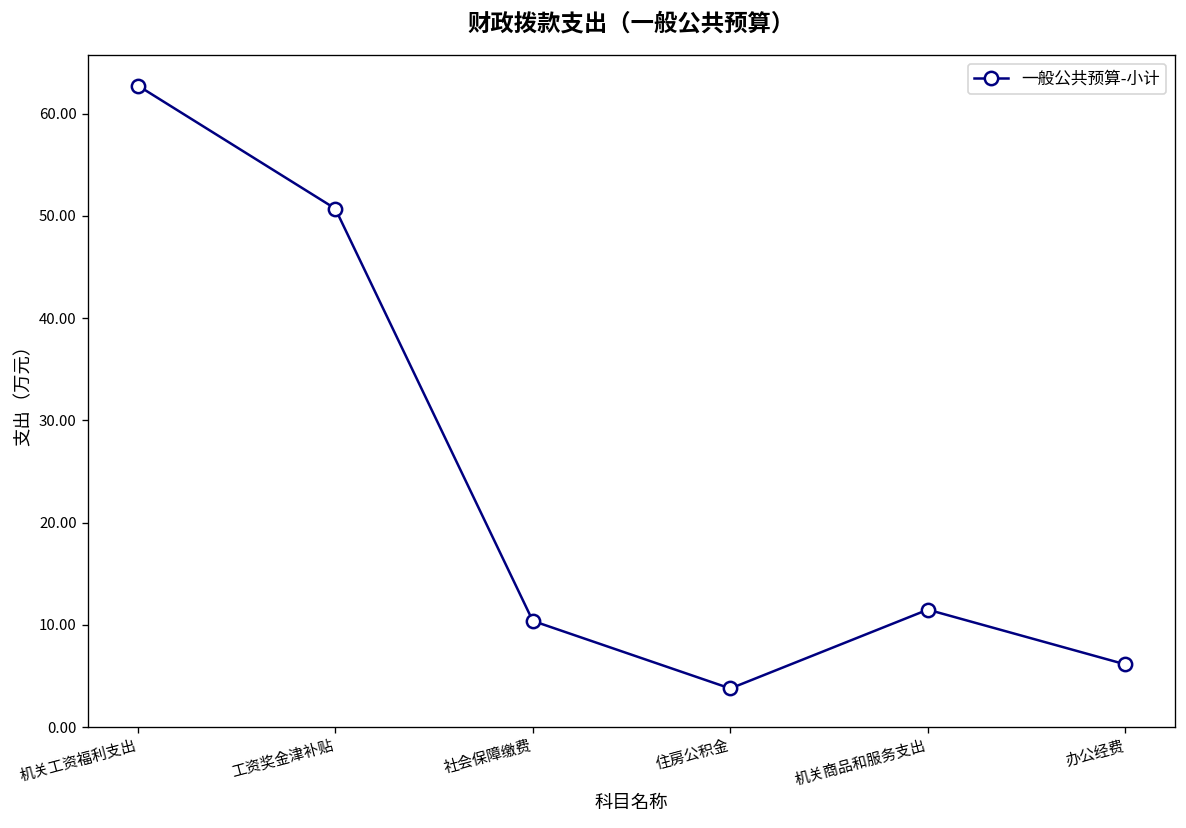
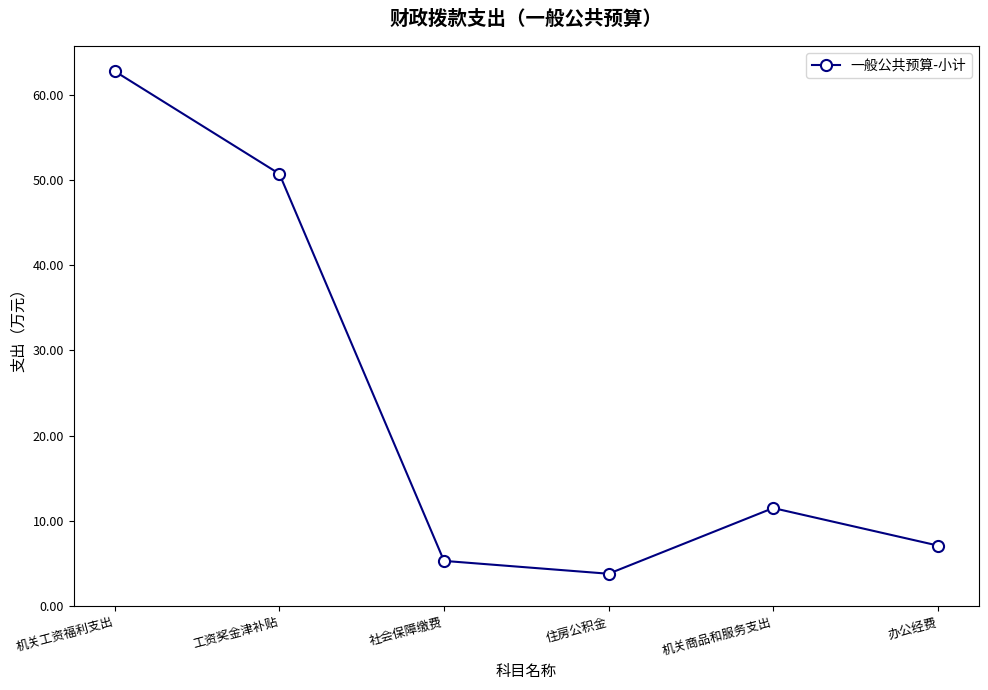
社会保障缴费: 10 -> 5
办公经费: 6 -> 7
